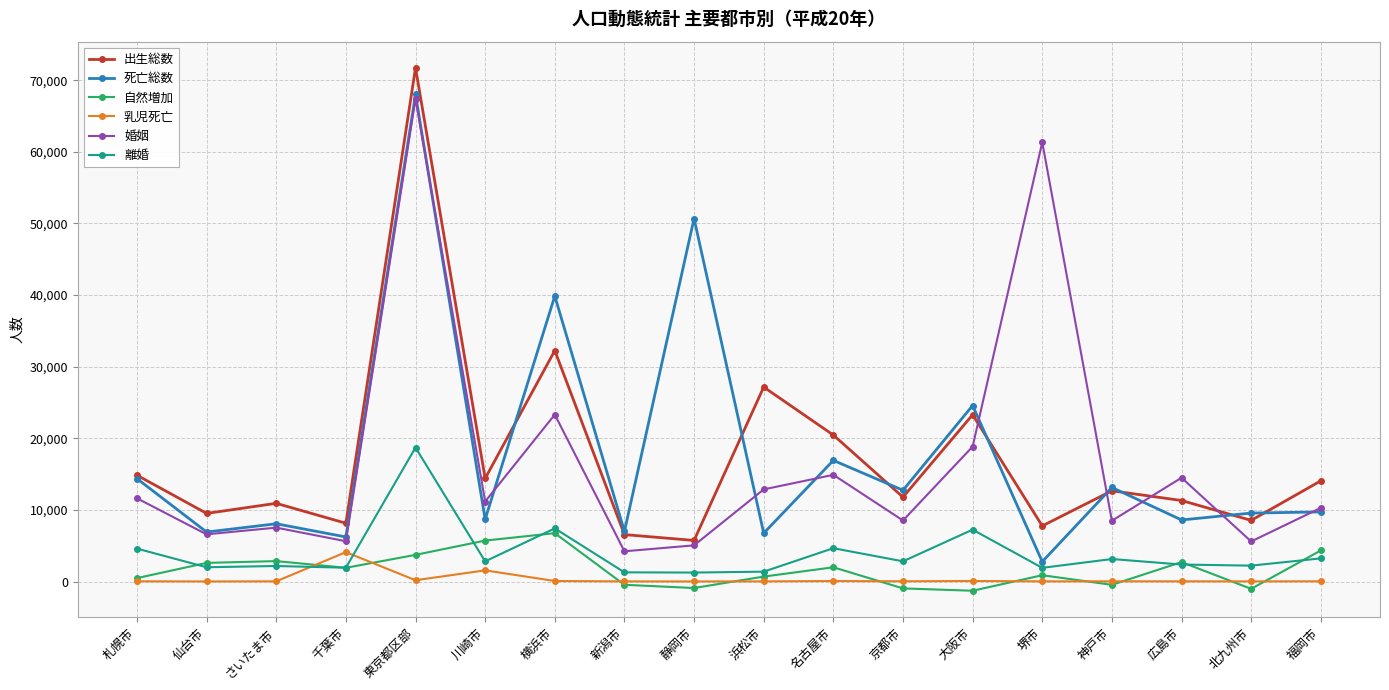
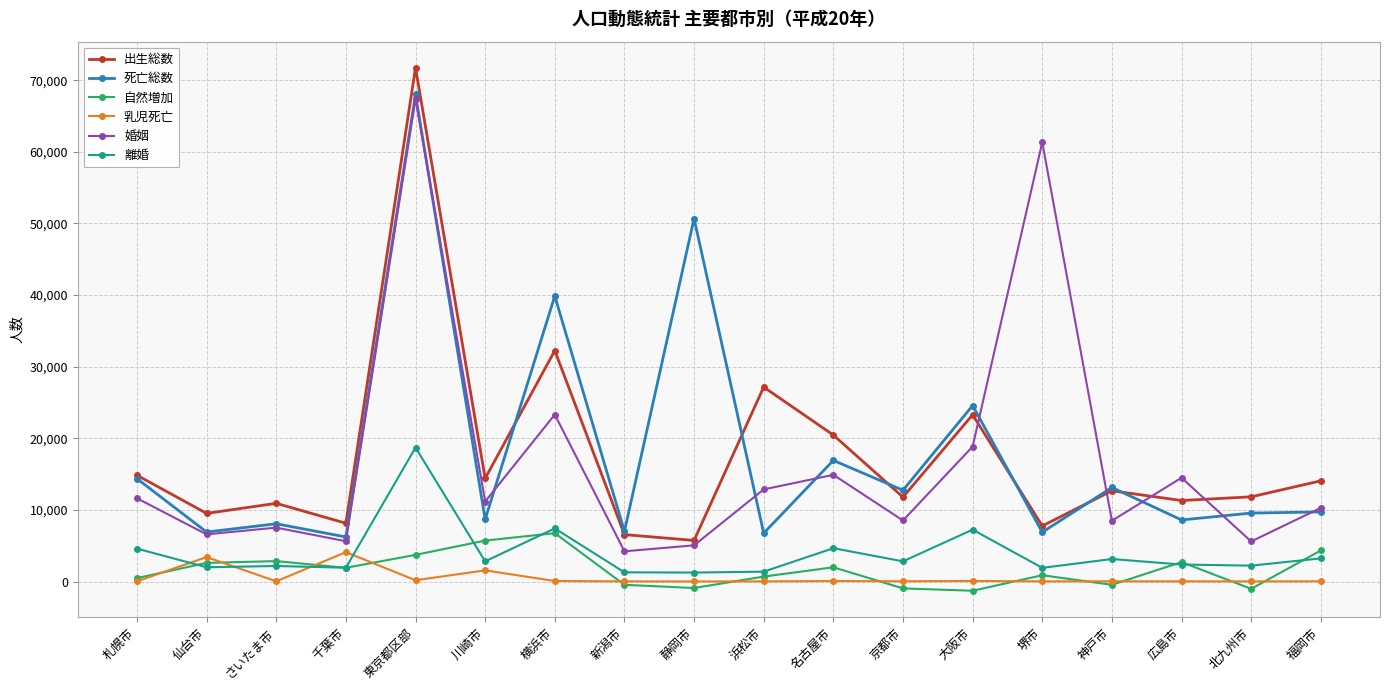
乳児死亡, 仙台市: 0 -> 3,000
死亡総数, 堺市: 3,000 -> 7,000
出生総数, 北九州市: 9,000 -> 12,000
